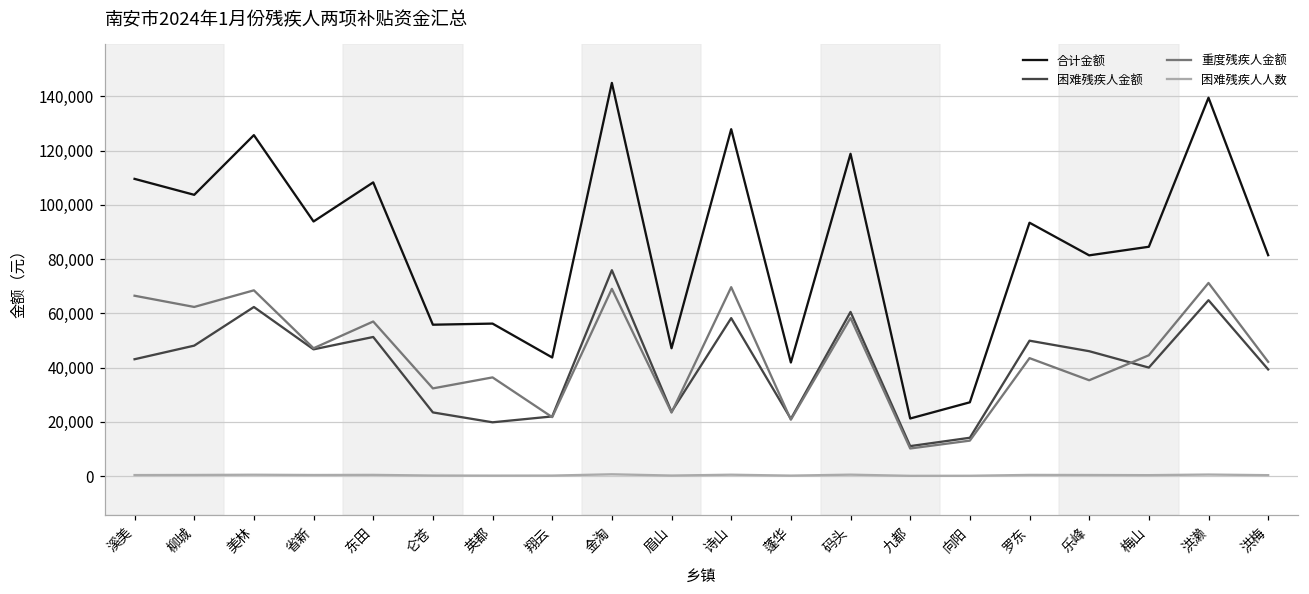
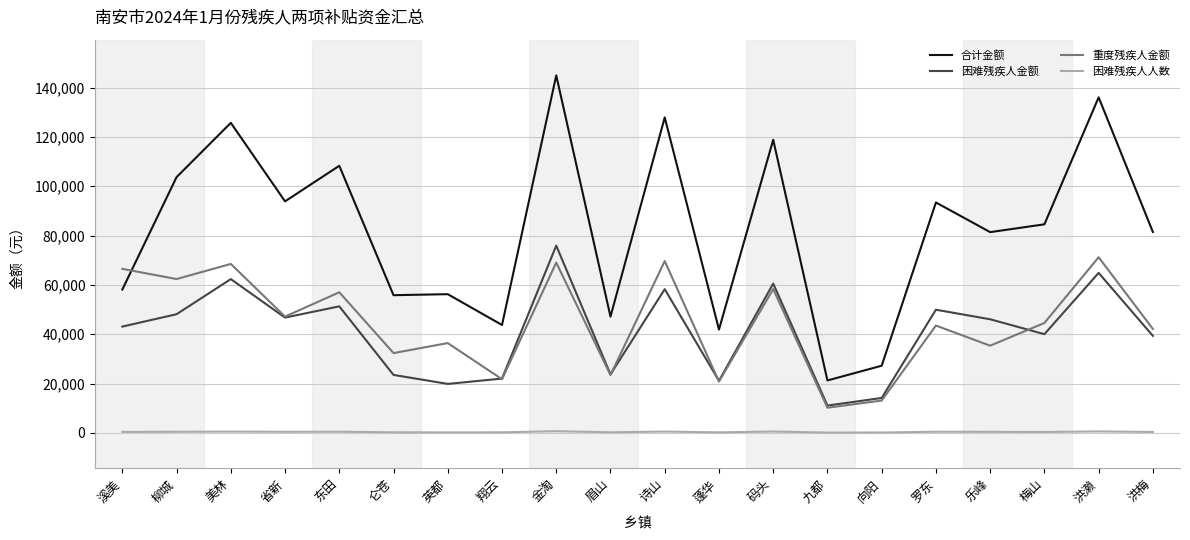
合计金额, 溪美: 110,000 -> 58,000
合计金额, 洪濑: 140,000 -> 136,000
